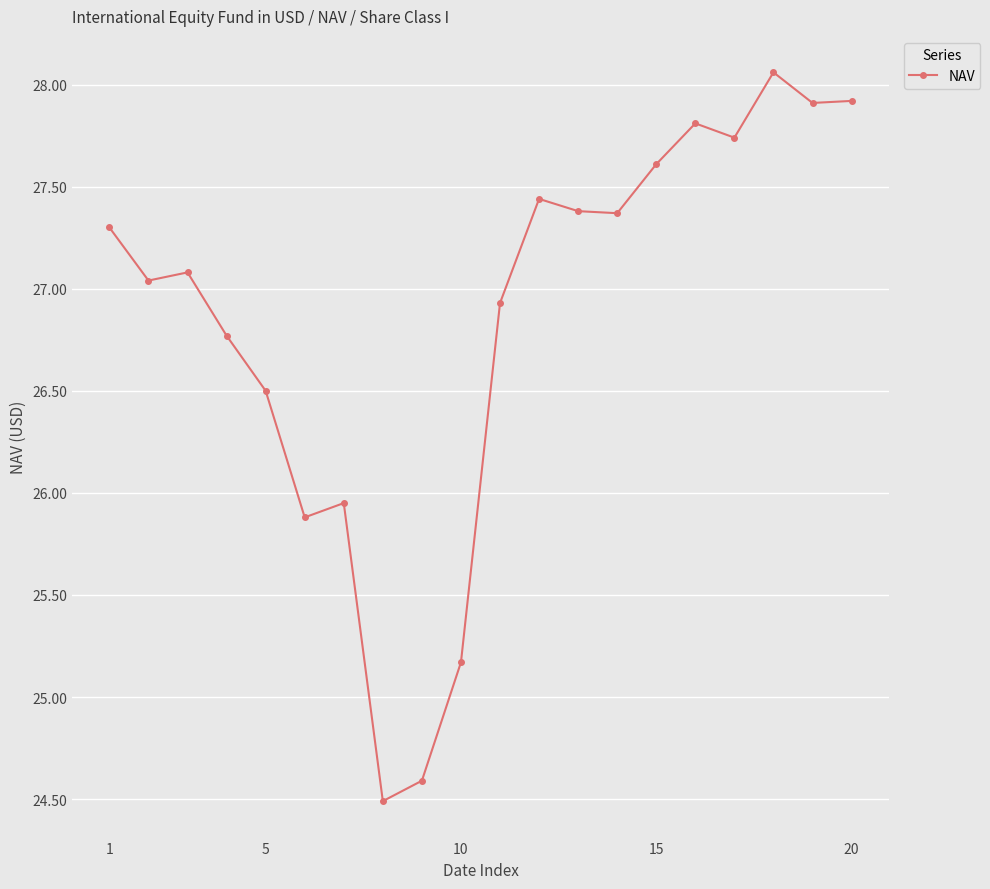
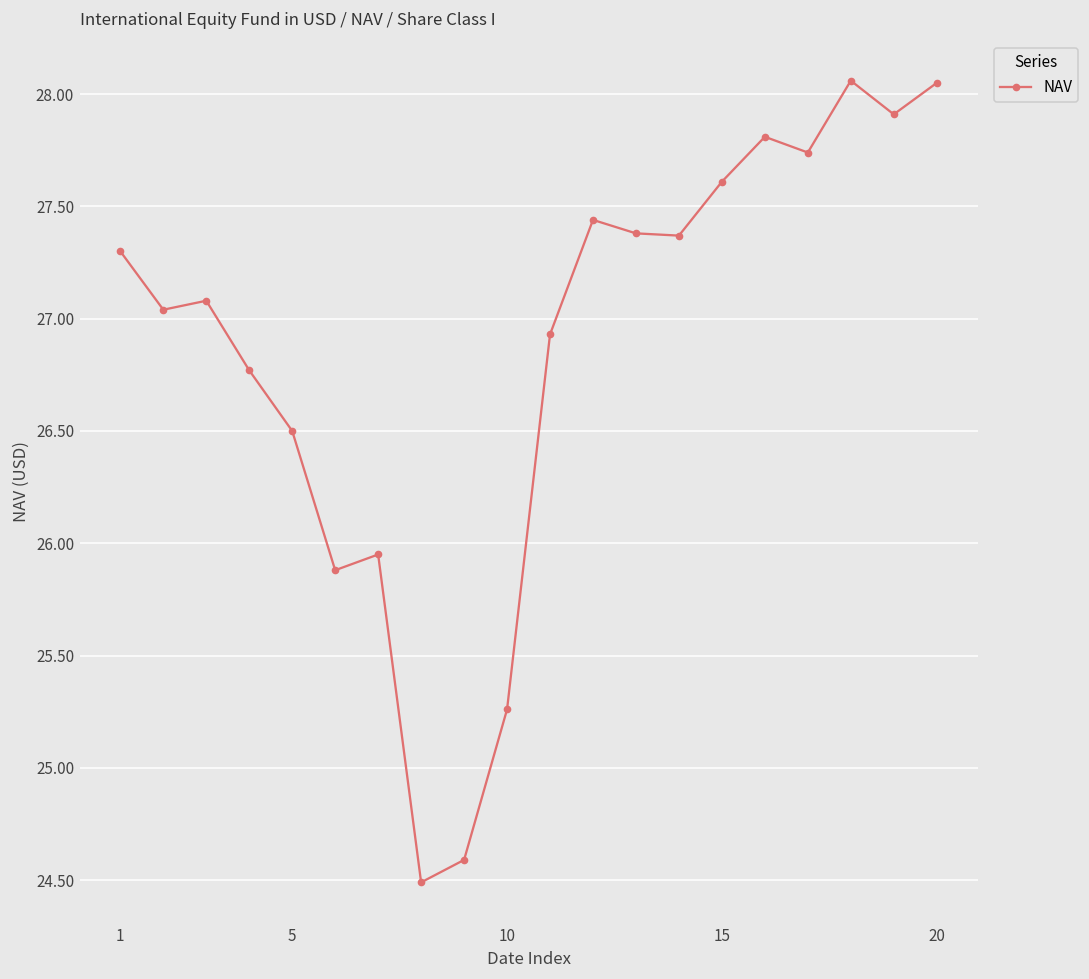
10: 25.17 -> 25.26
20: 27.92 -> 28.05
